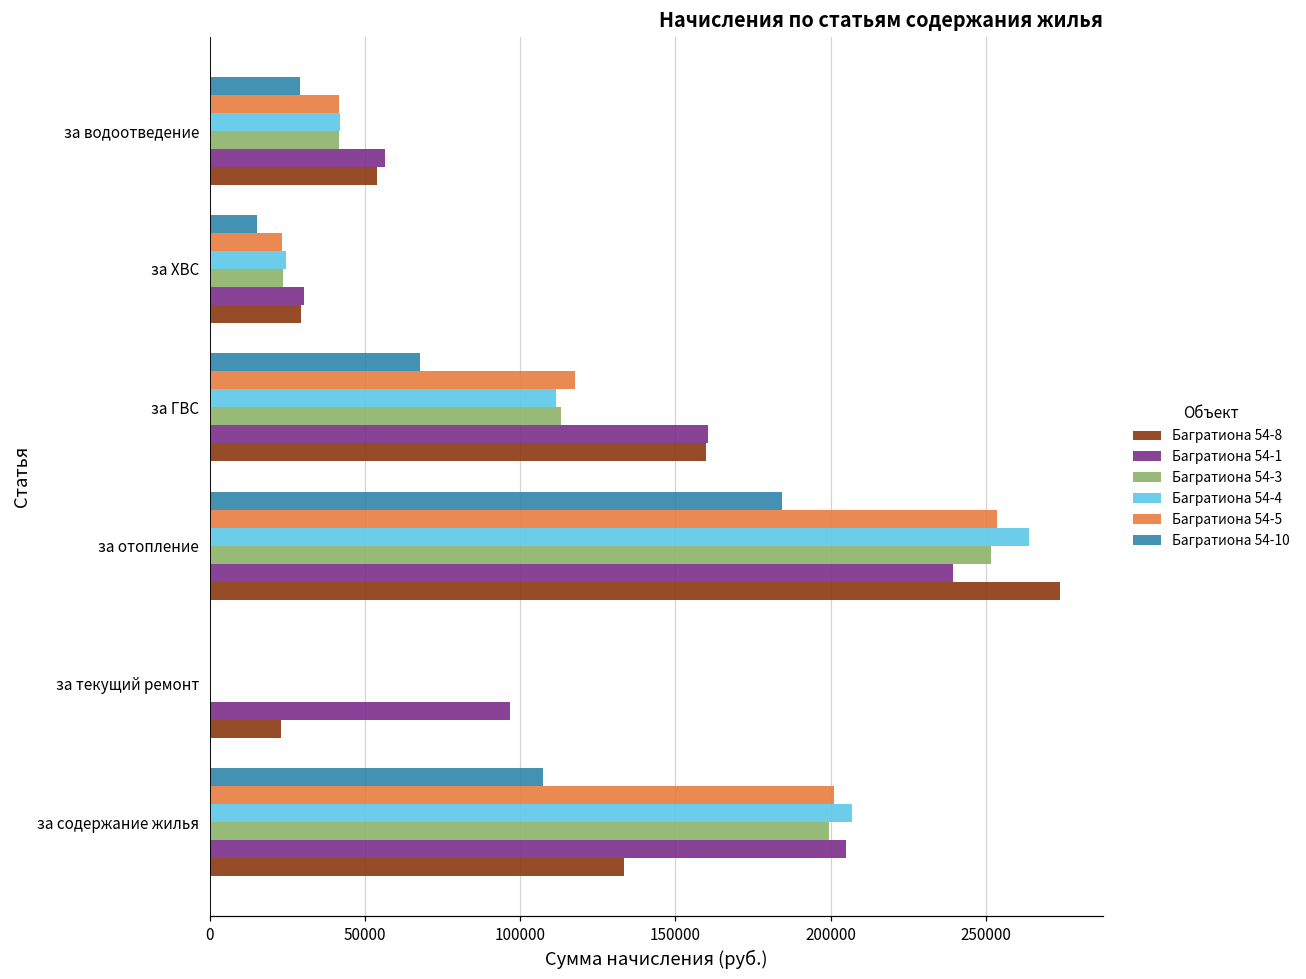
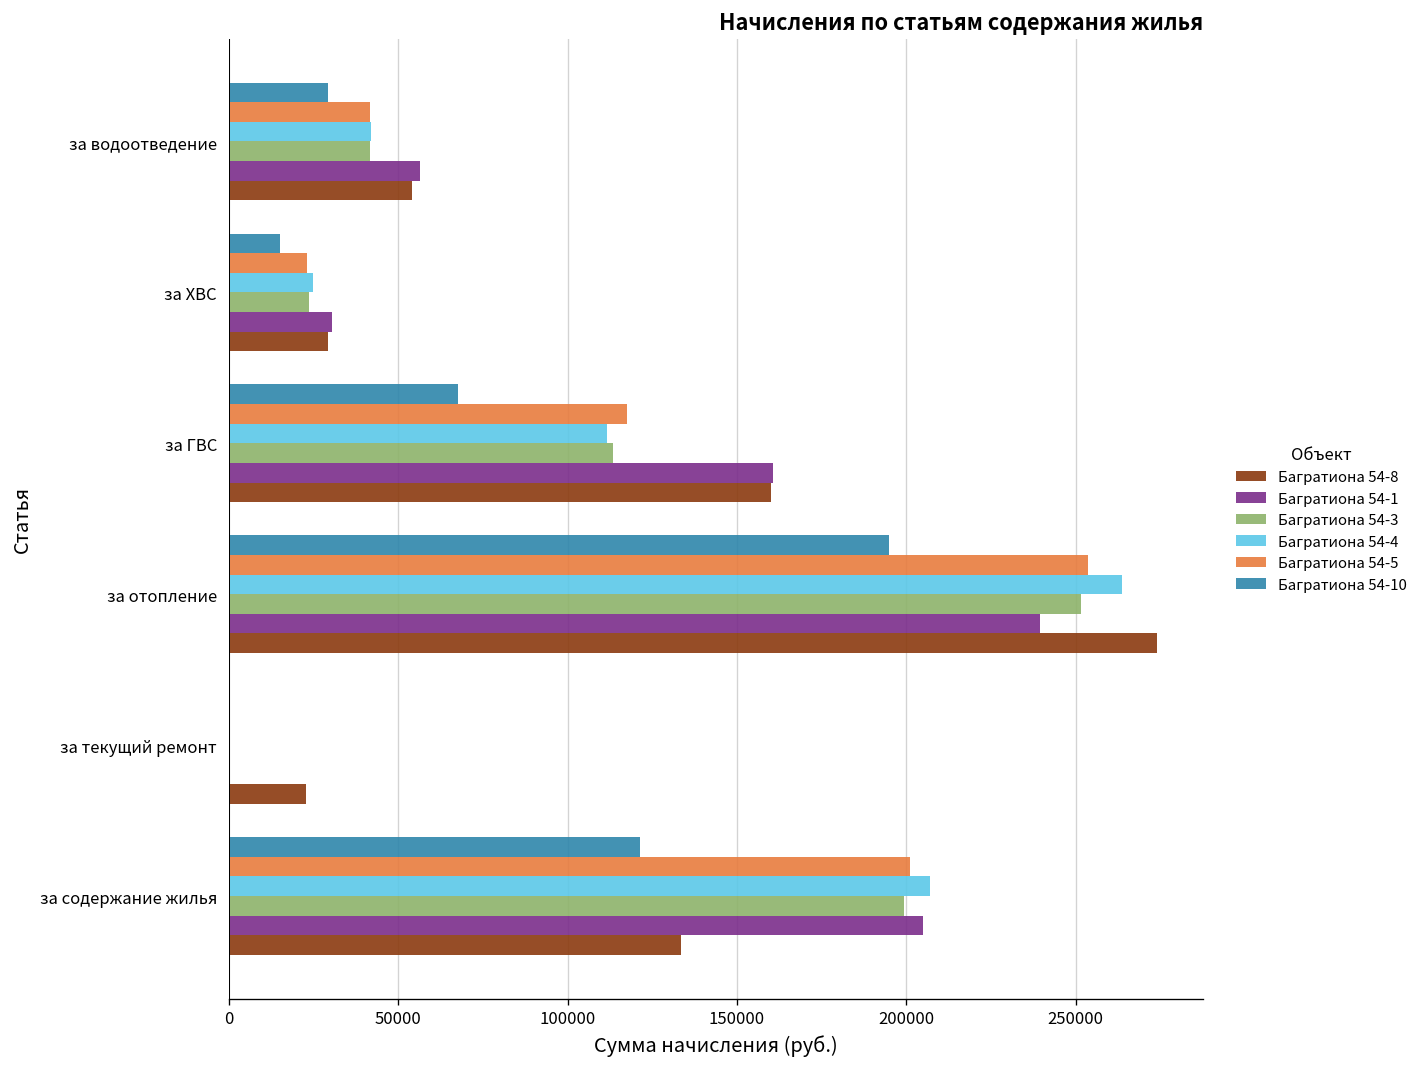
Багратиона 54-10, за отопление: 184000 -> 195000
Багратиона 54-1, за текущий ремонт: 97000 -> 0
Багратиона 54-10, за содержание жилья: 107000 -> 121000
